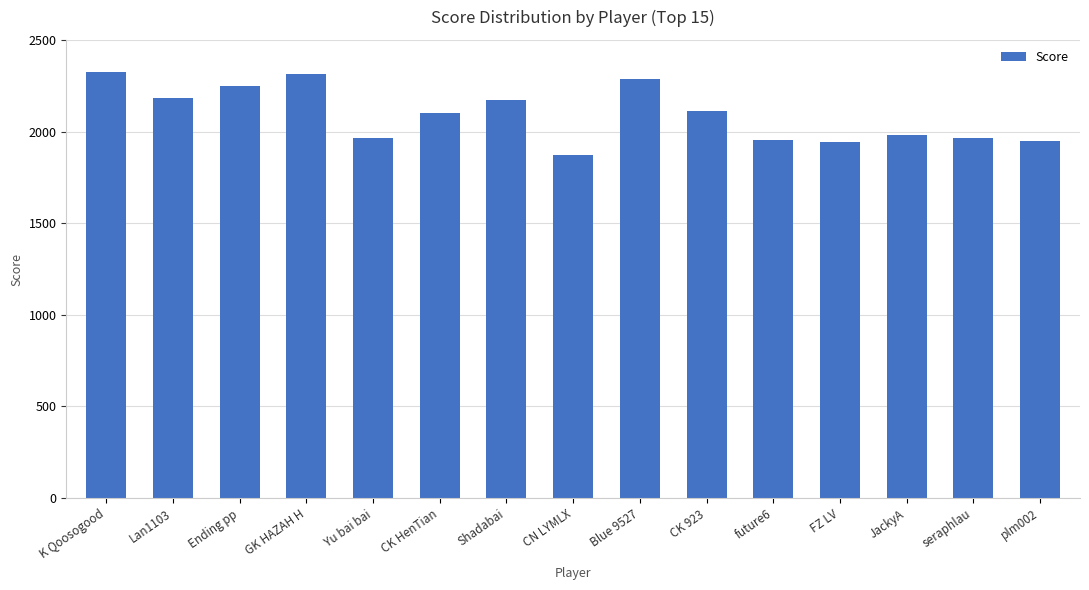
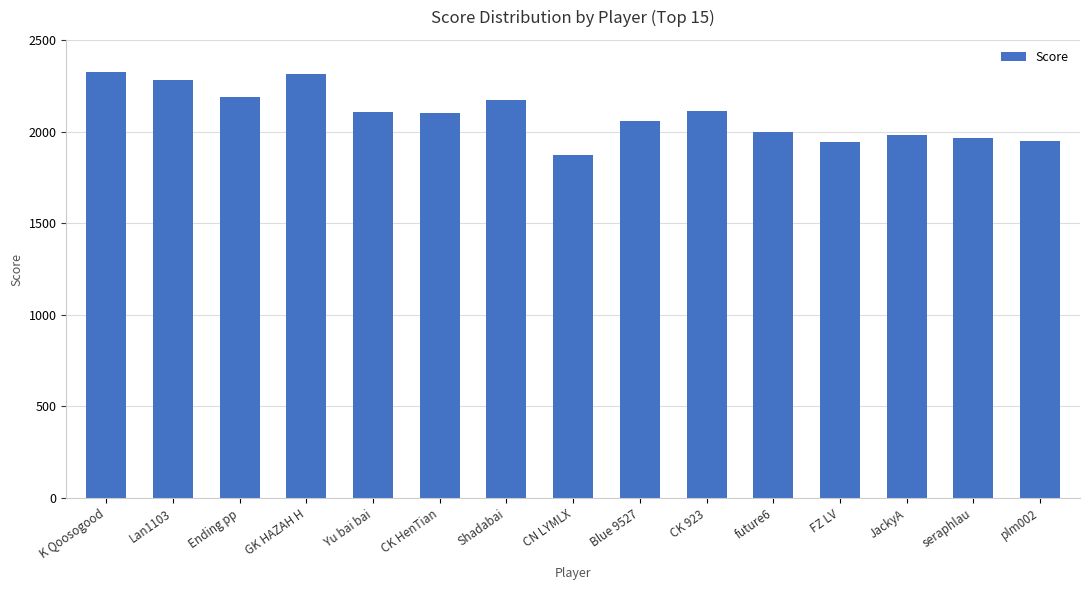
Lan1103: 2180 -> 2280
Ending pp: 2250 -> 2190
Yu bai bai: 1970 -> 2110
Blue 9527: 2290 -> 2060
future6: 1950 -> 2000
